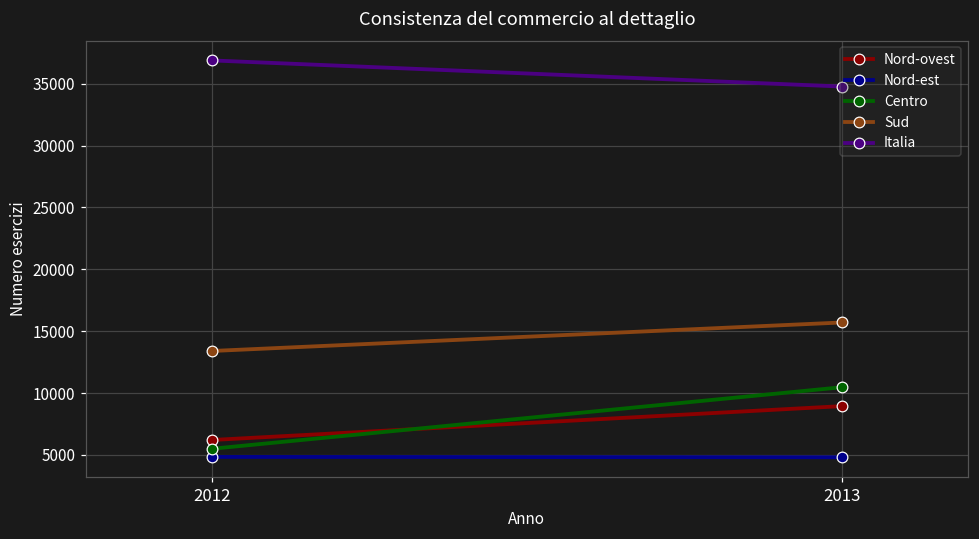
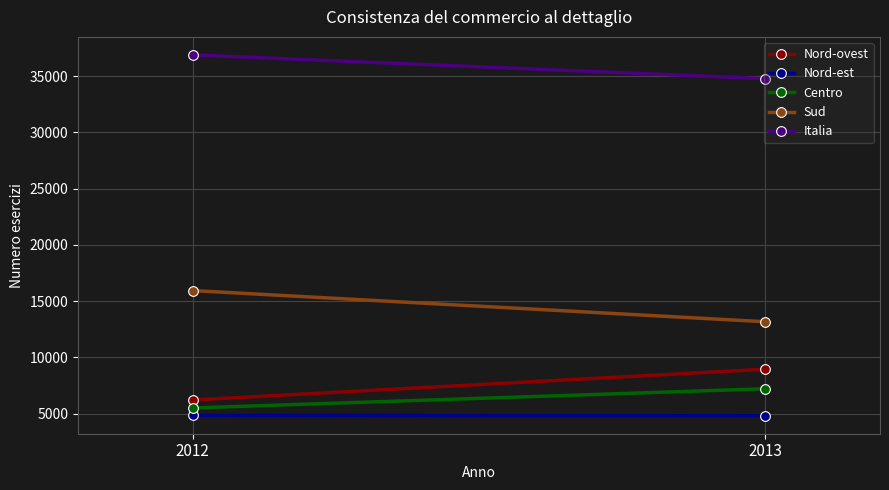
Sud, 2012: 13400 -> 15900
Centro, 2013: 10500 -> 7200
Sud, 2013: 15700 -> 13200
